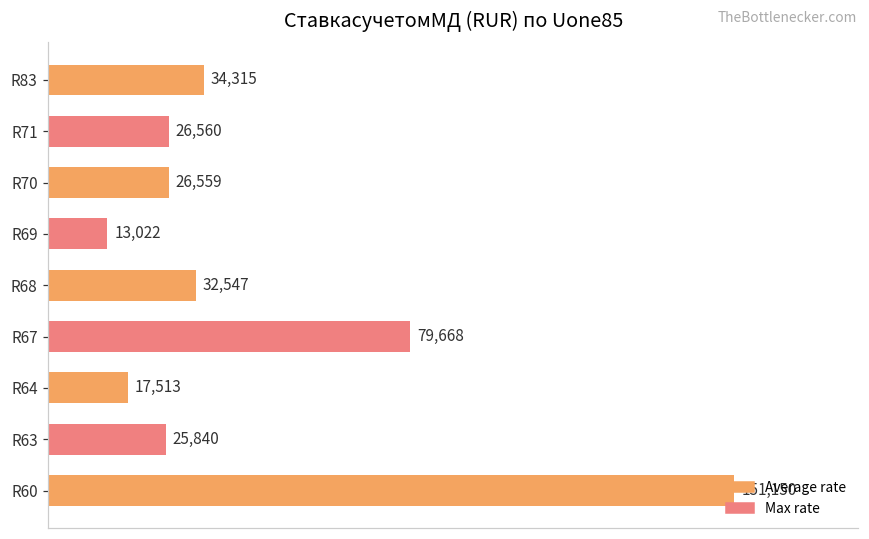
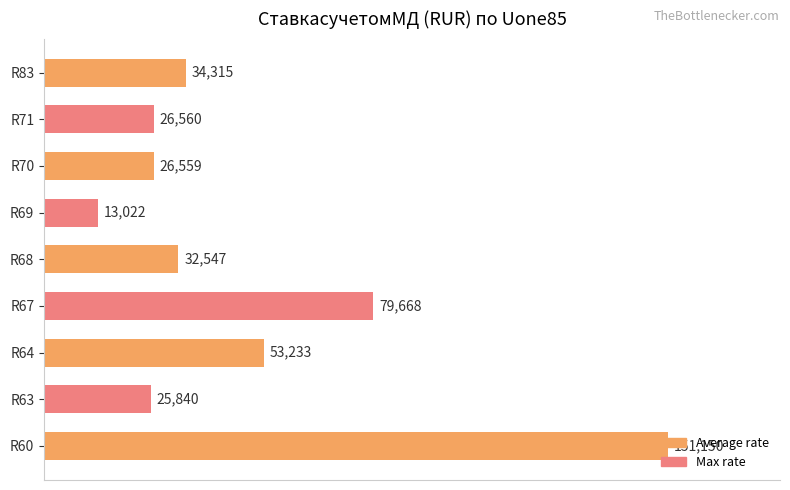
R64: 17,513 -> 53,233
